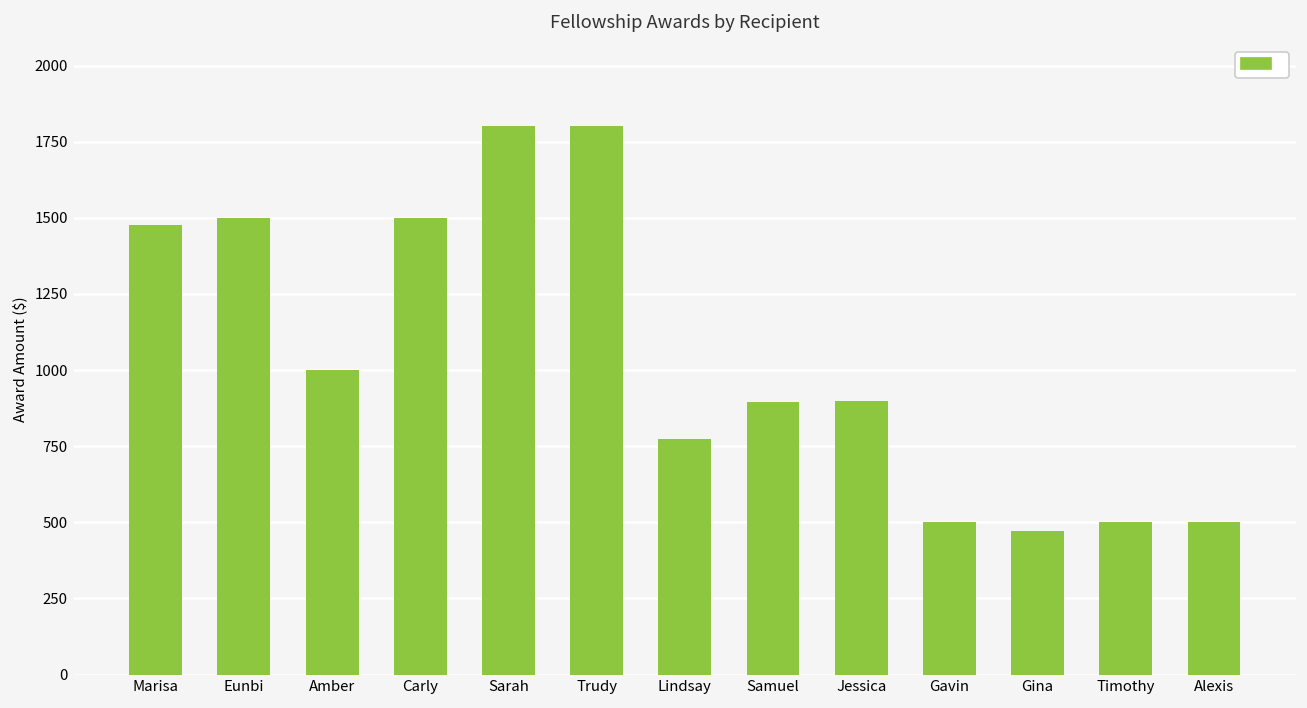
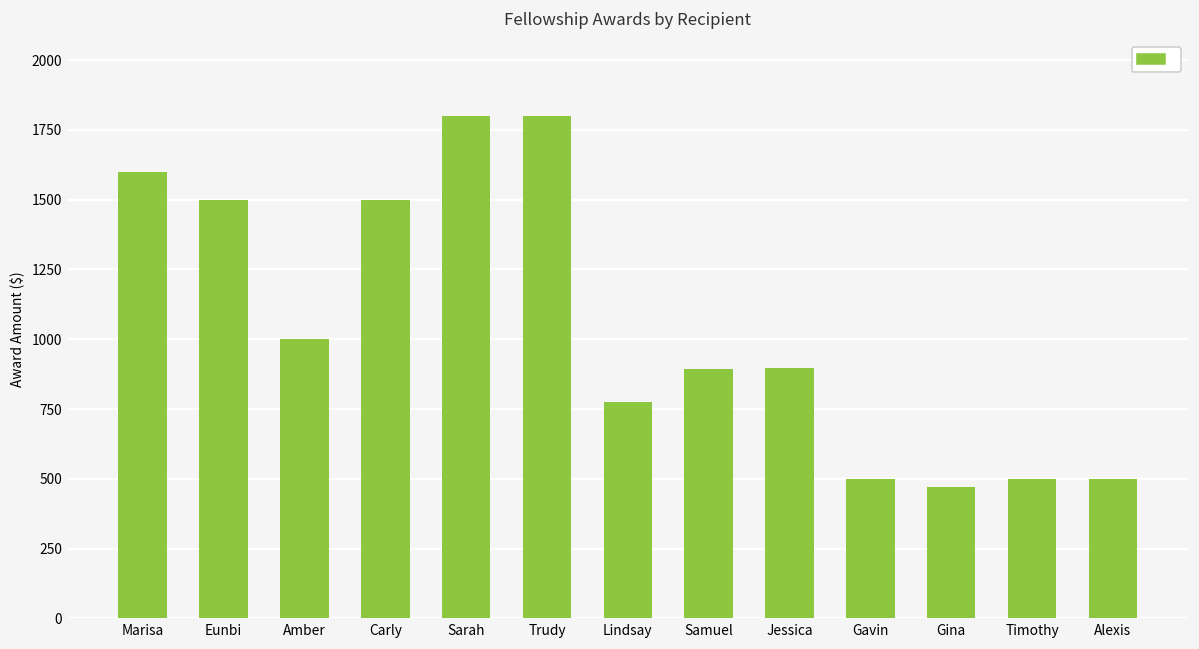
Marisa: 1480 -> 1600
